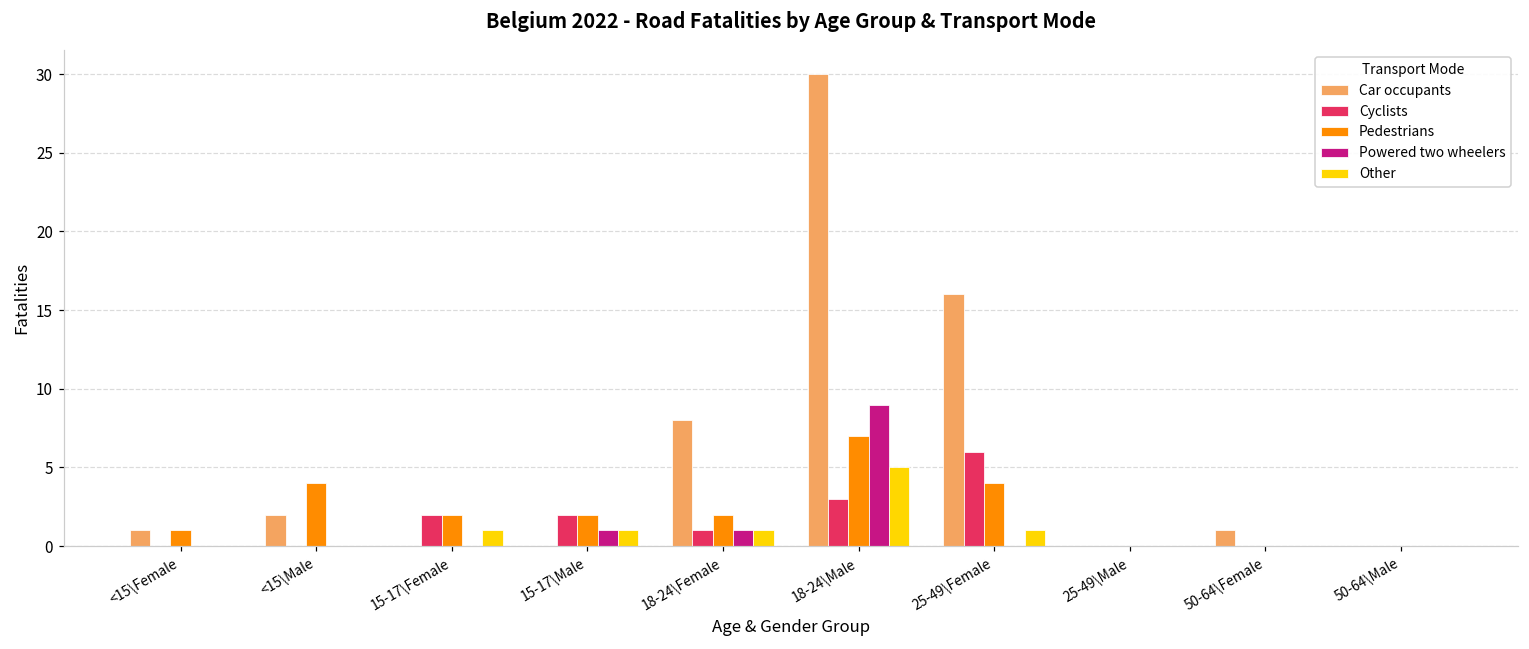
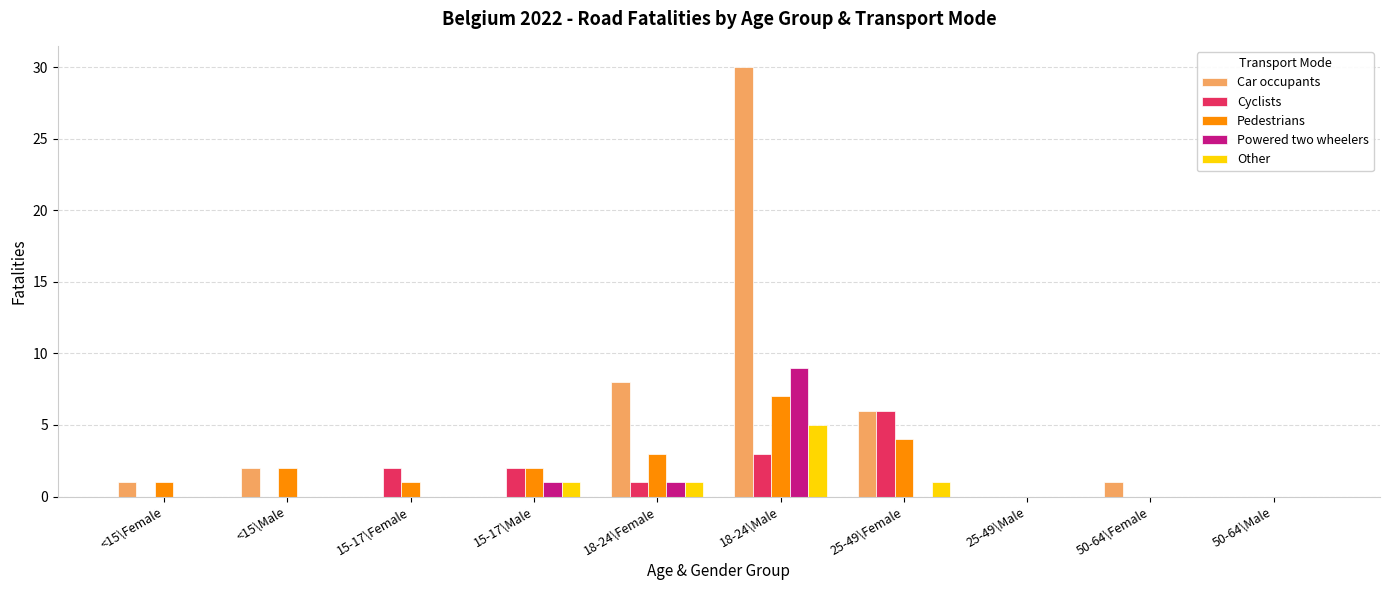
Pedestrians, <15\Male: 4 -> 2
Pedestrians, 15-17\Female: 2 -> 1
Other, 15-17\Female: 1 -> 0
Pedestrians, 18-24\Female: 2 -> 3
Car occupants, 25-49\Female: 16 -> 6
